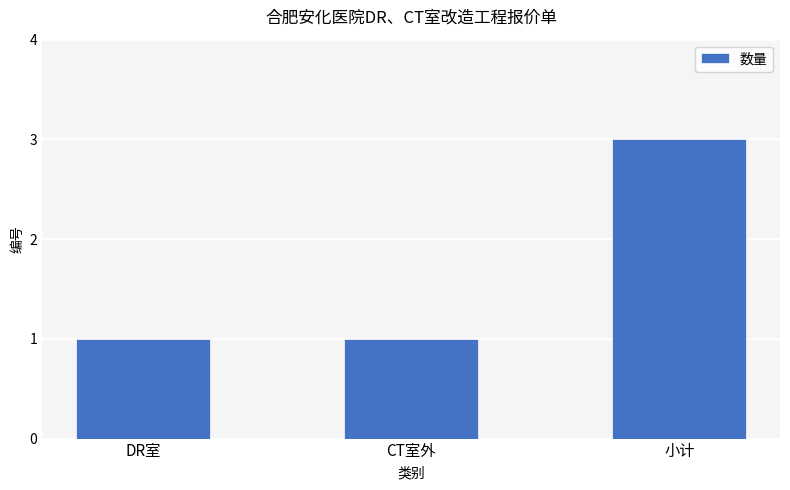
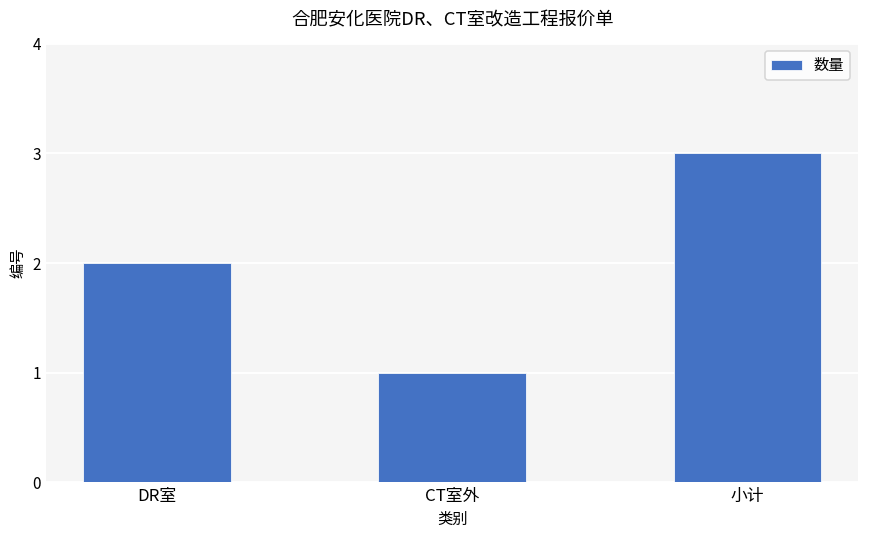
DR室: 1 -> 2
